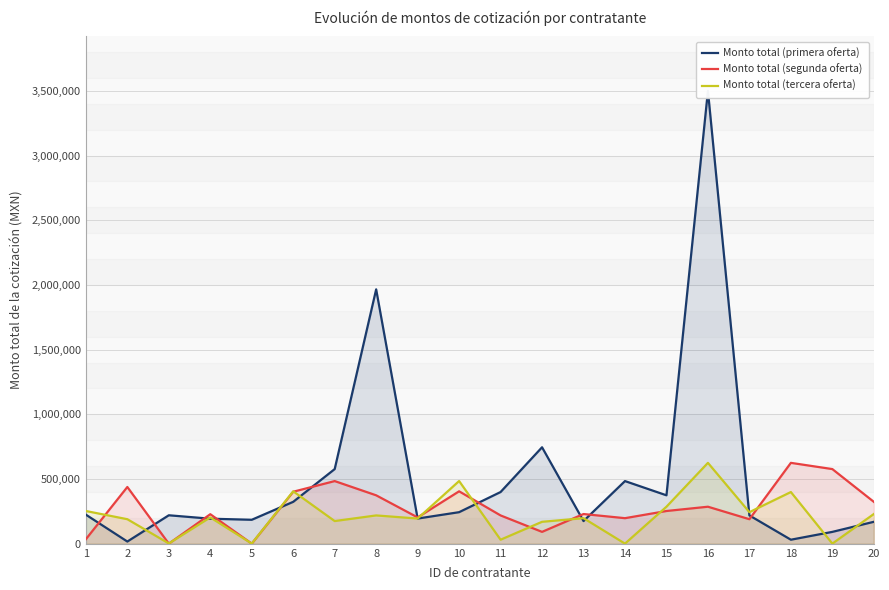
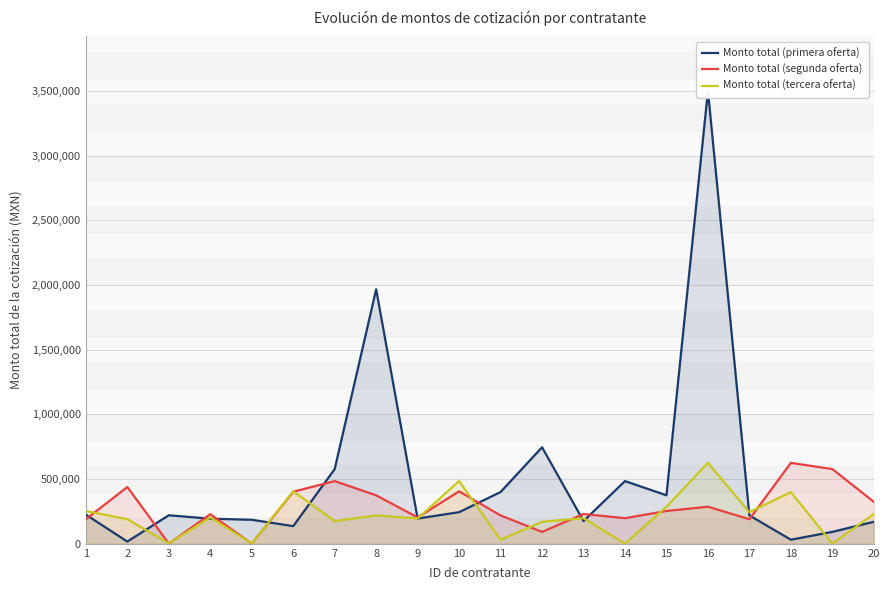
Monto total (segunda oferta), 1: 40,000 -> 190,000
Monto total (primera oferta), 6: 320,000 -> 140,000
